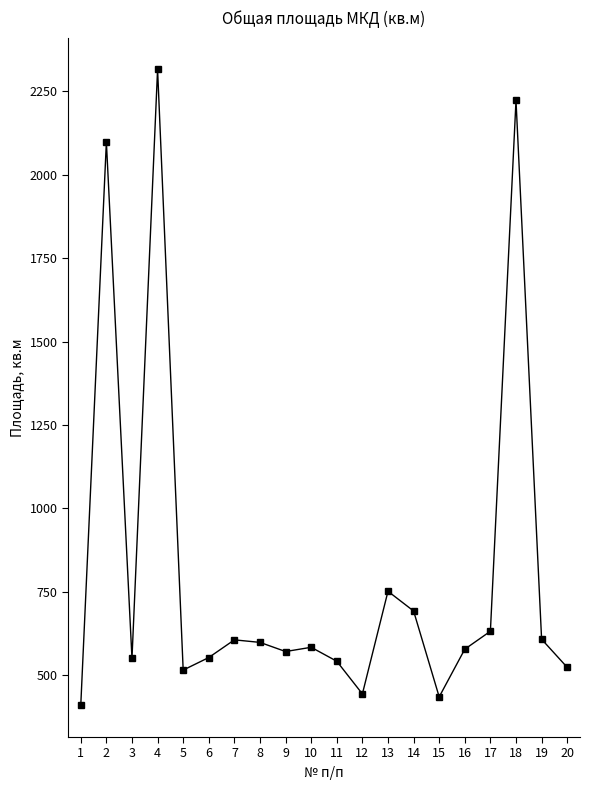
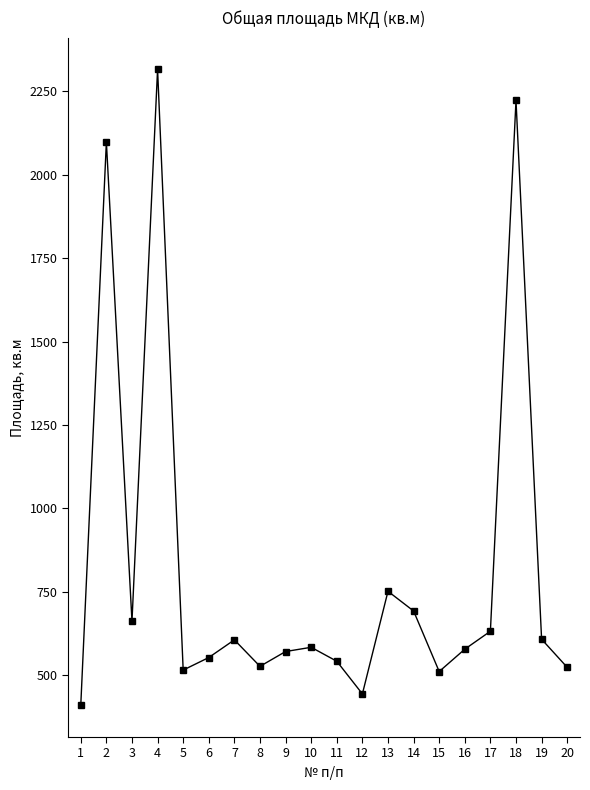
3: 550 -> 660
8: 600 -> 530
15: 440 -> 510
